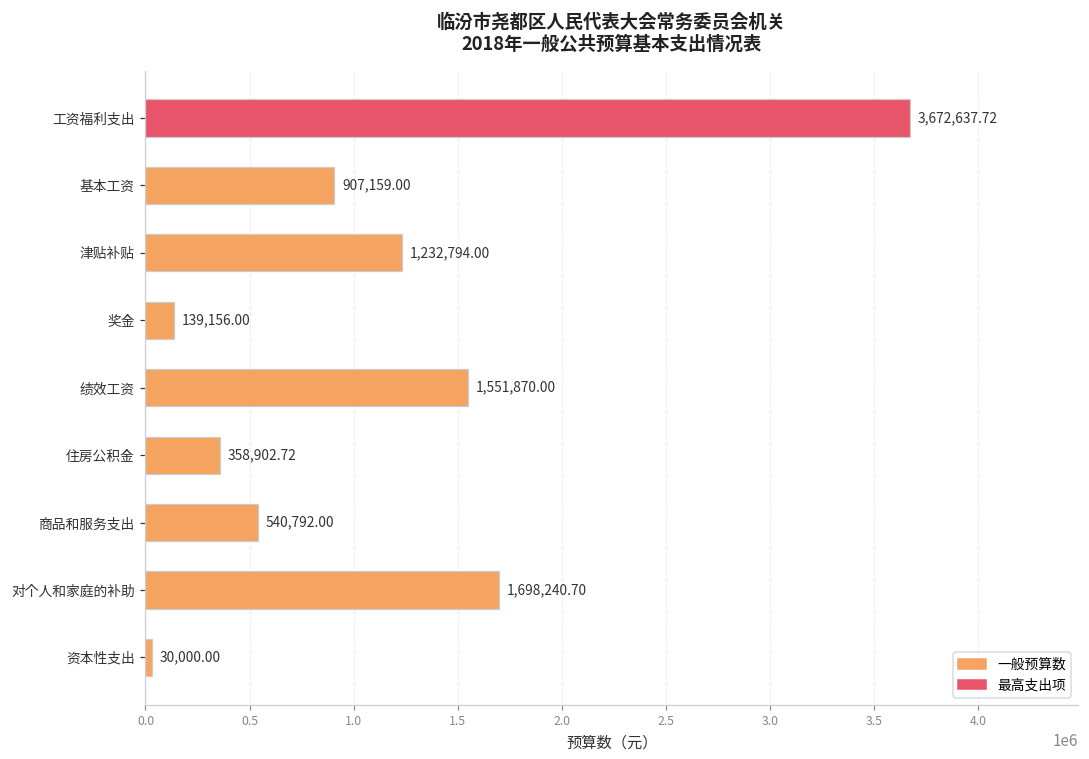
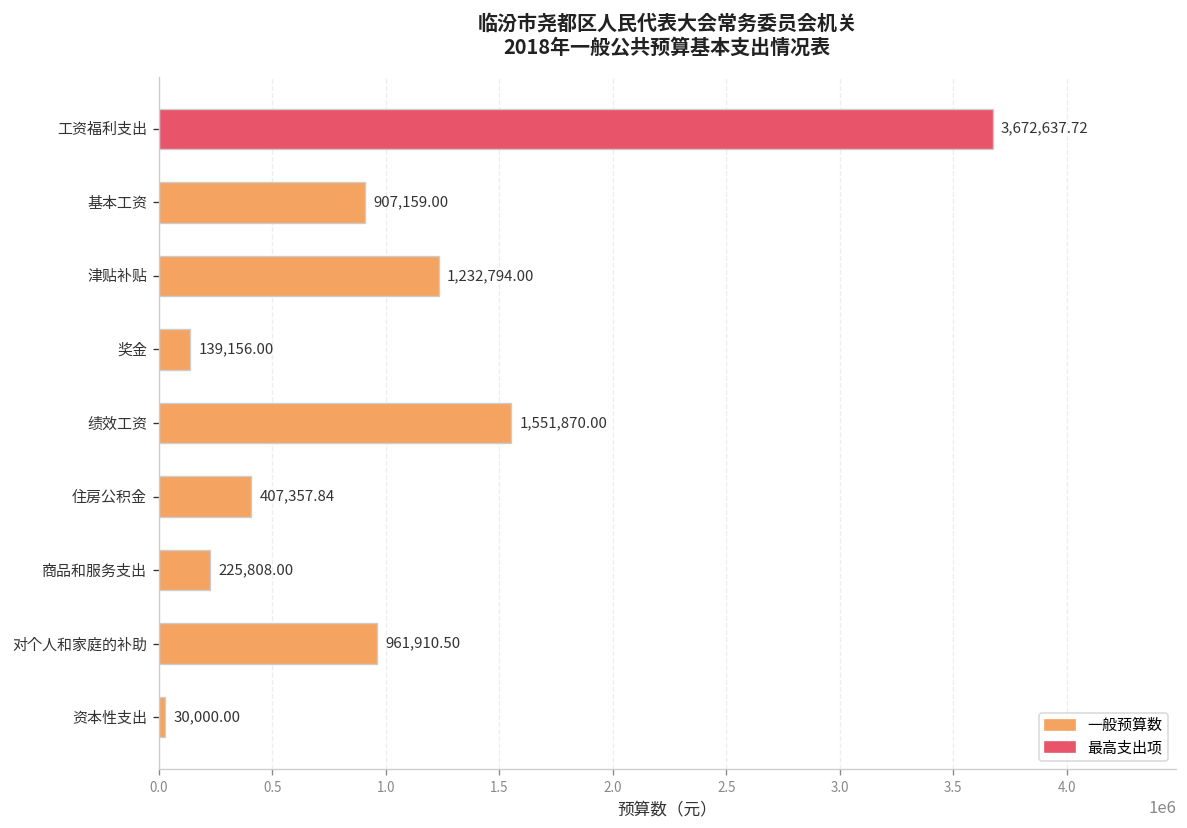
住房公积金: 358,902.72 -> 407,357.84
商品和服务支出: 540,792.00 -> 225,808.00
对个人和家庭的补助: 1,698,240.70 -> 961,910.50
